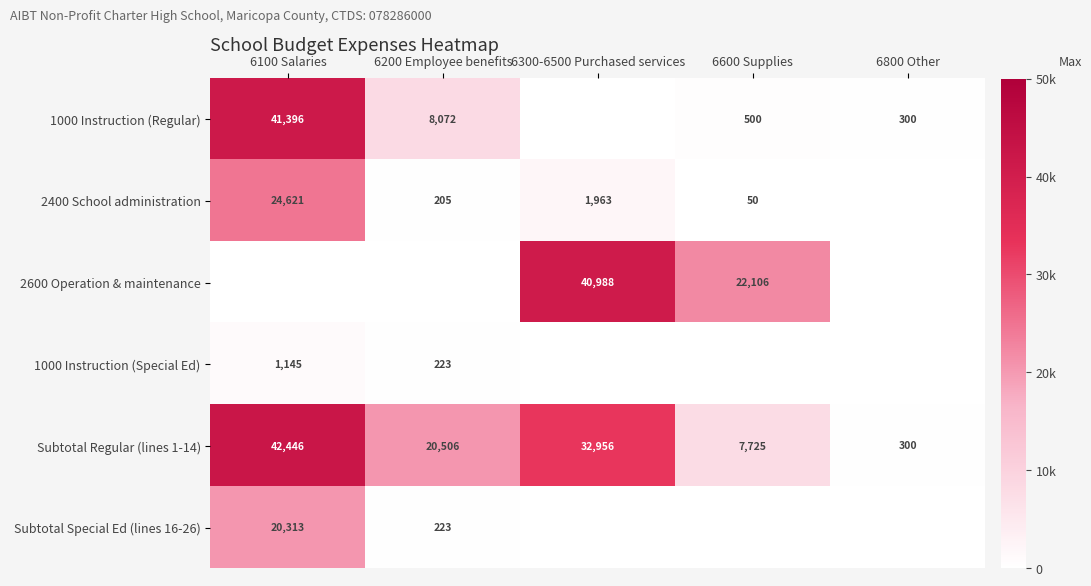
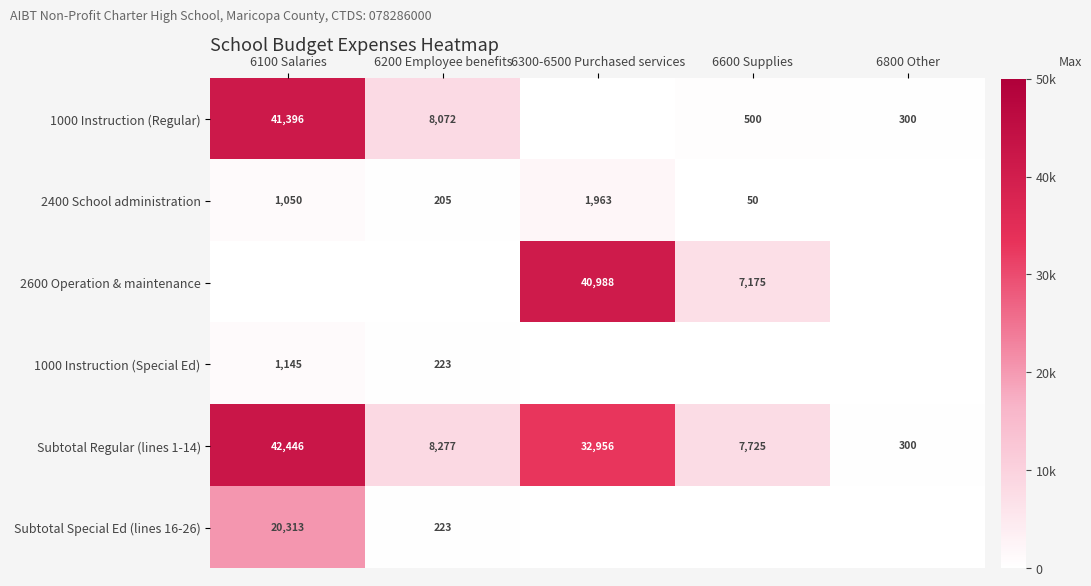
2400 School administration, 6100 Salaries: 24,621 -> 1,050
2600 Operation & maintenance, 6600 Supplies: 22,106 -> 7,175
Subtotal Regular (lines 1-14), 6200 Employee benefits: 20,506 -> 8,277
